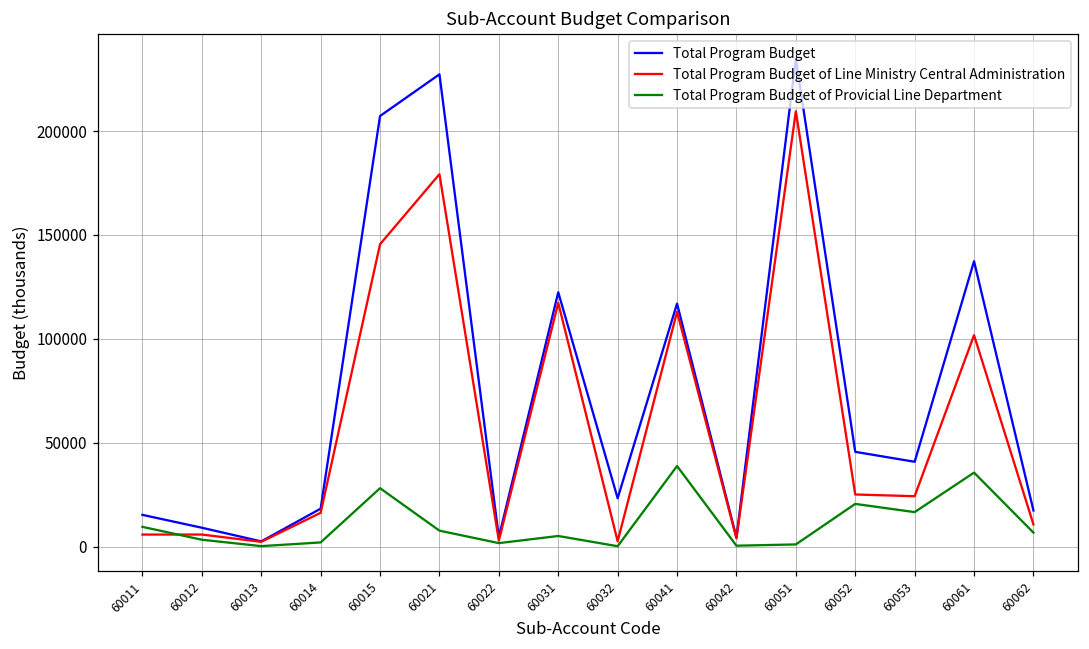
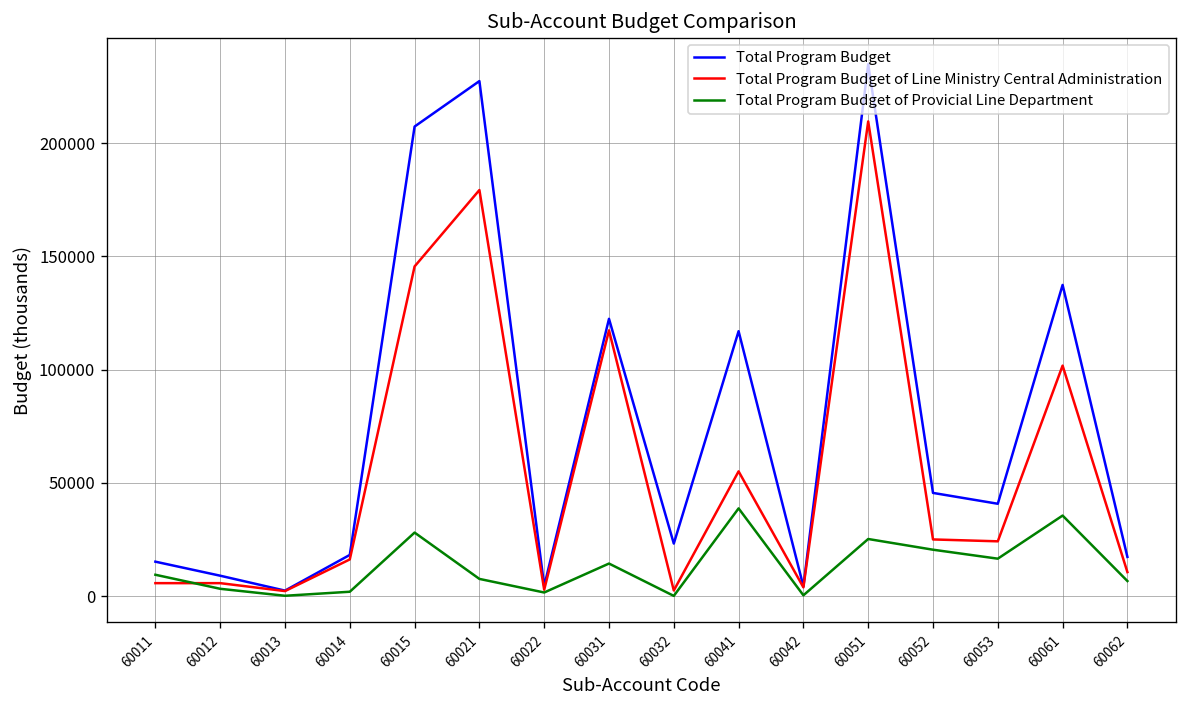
Total Program Budget of Provicial Line Department, 60031: 5000 -> 14000
Total Program Budget of Line Ministry Central Administration, 60041: 113000 -> 55000
Total Program Budget of Provicial Line Department, 60051: 1000 -> 25000
